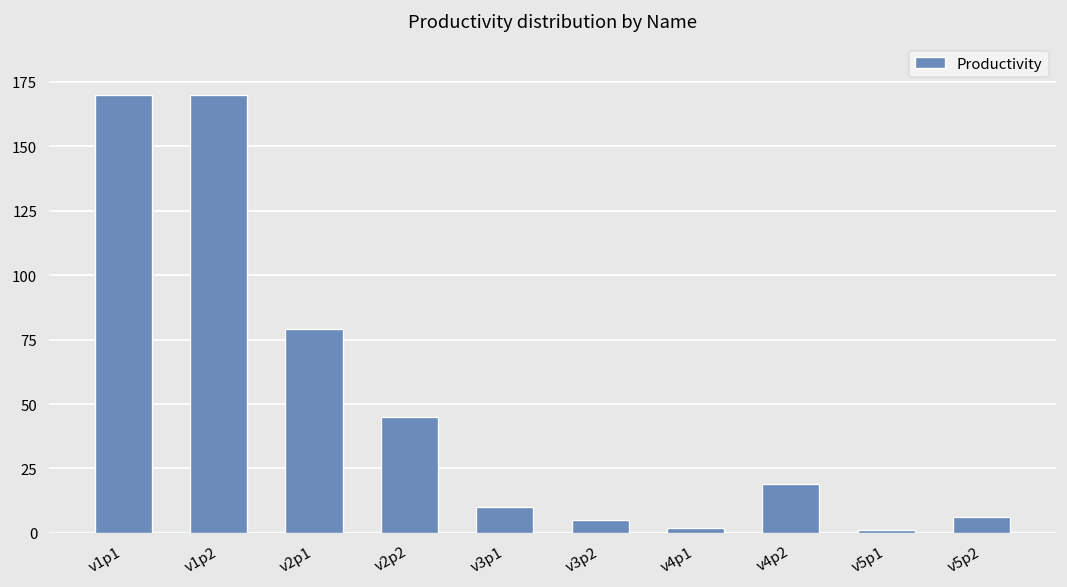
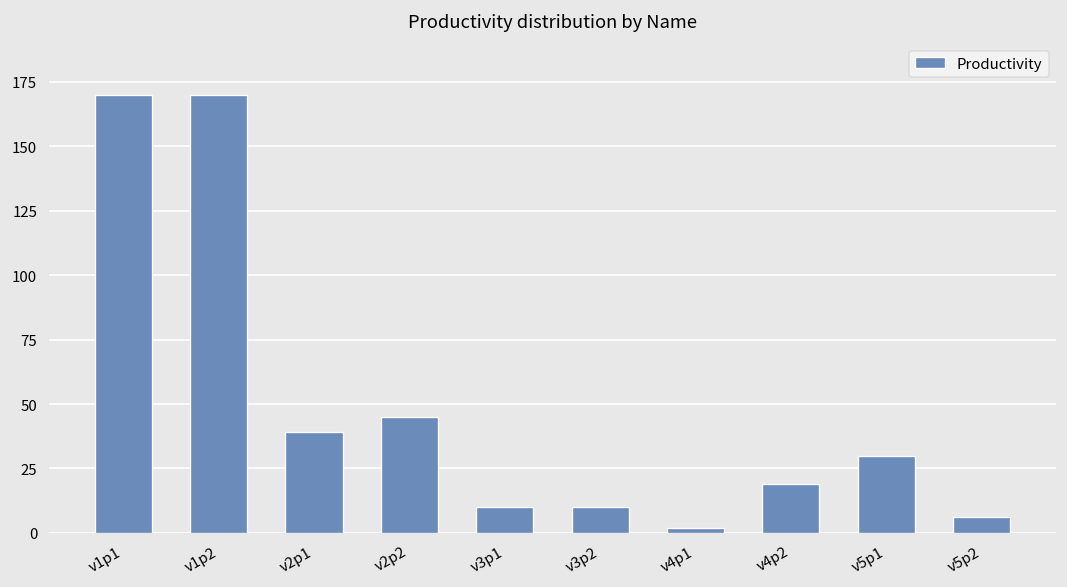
v2p1: 79 -> 39
v3p2: 5 -> 10
v5p1: 1 -> 30
